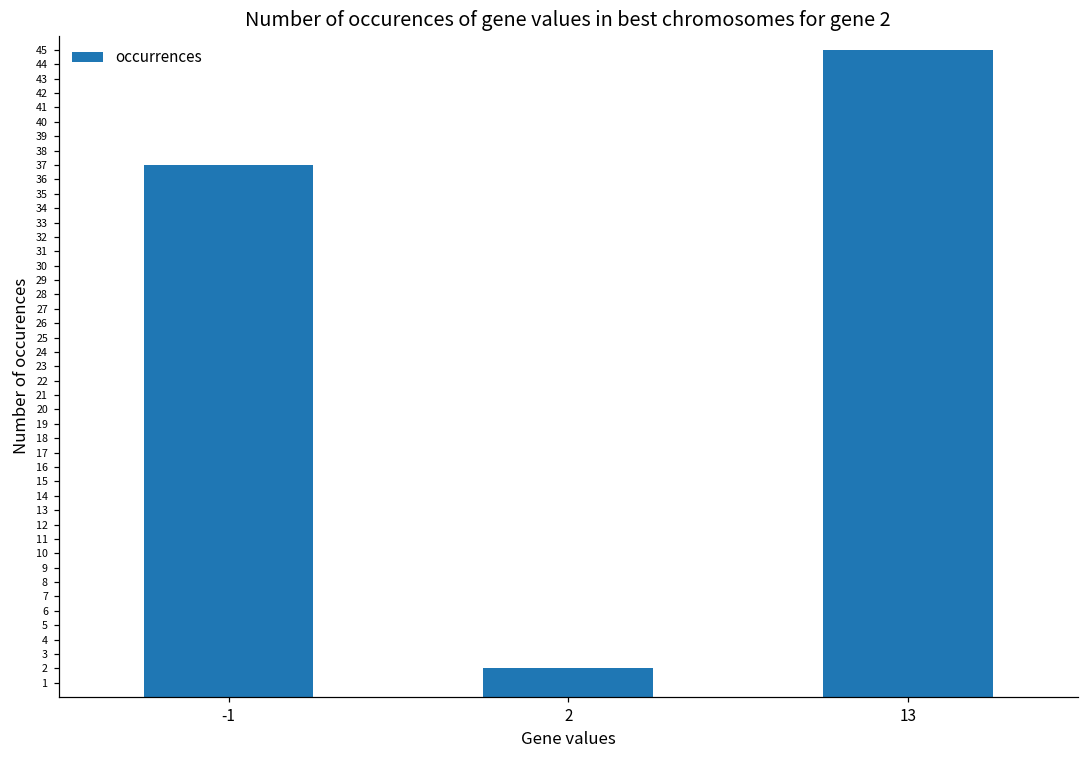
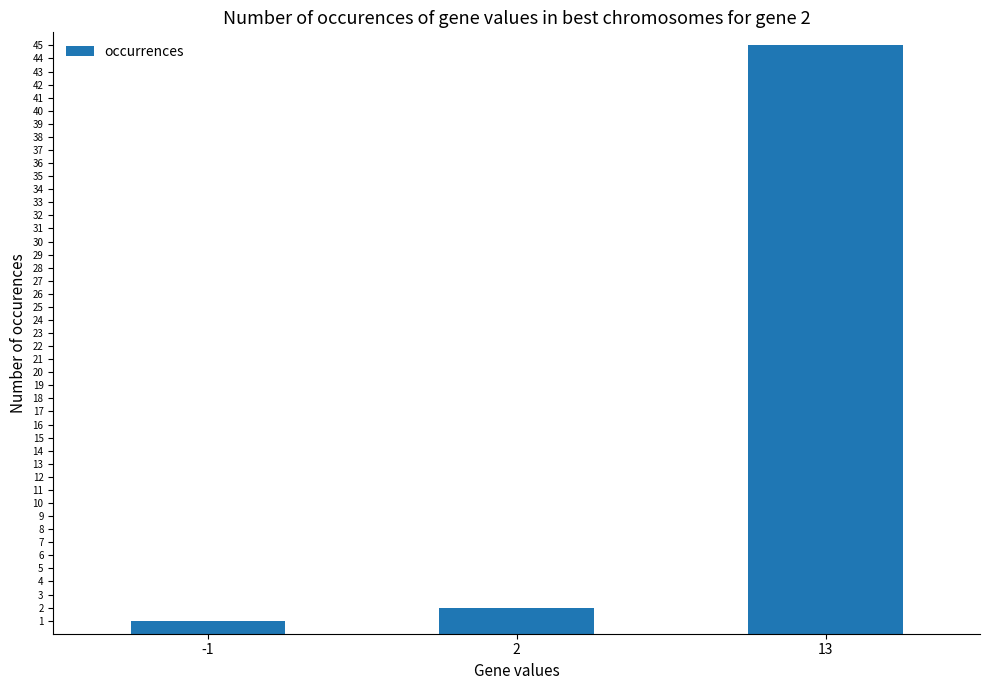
-1: 37 -> 1
